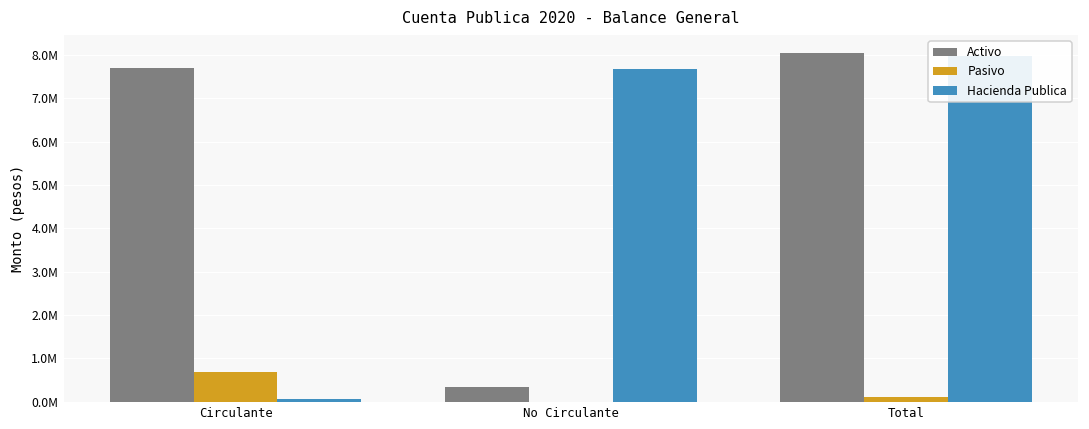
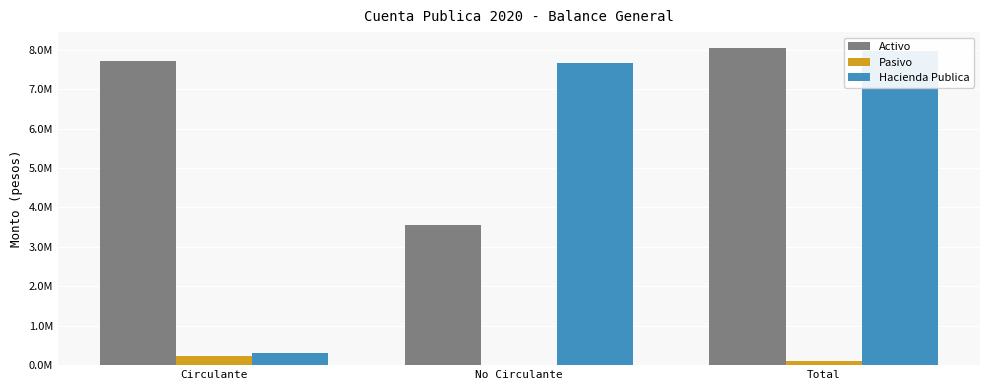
Pasivo, Circulante: 700000 -> 200000
Hacienda Publica, Circulante: 100000 -> 300000
Activo, No Circulante: 300000 -> 3600000
